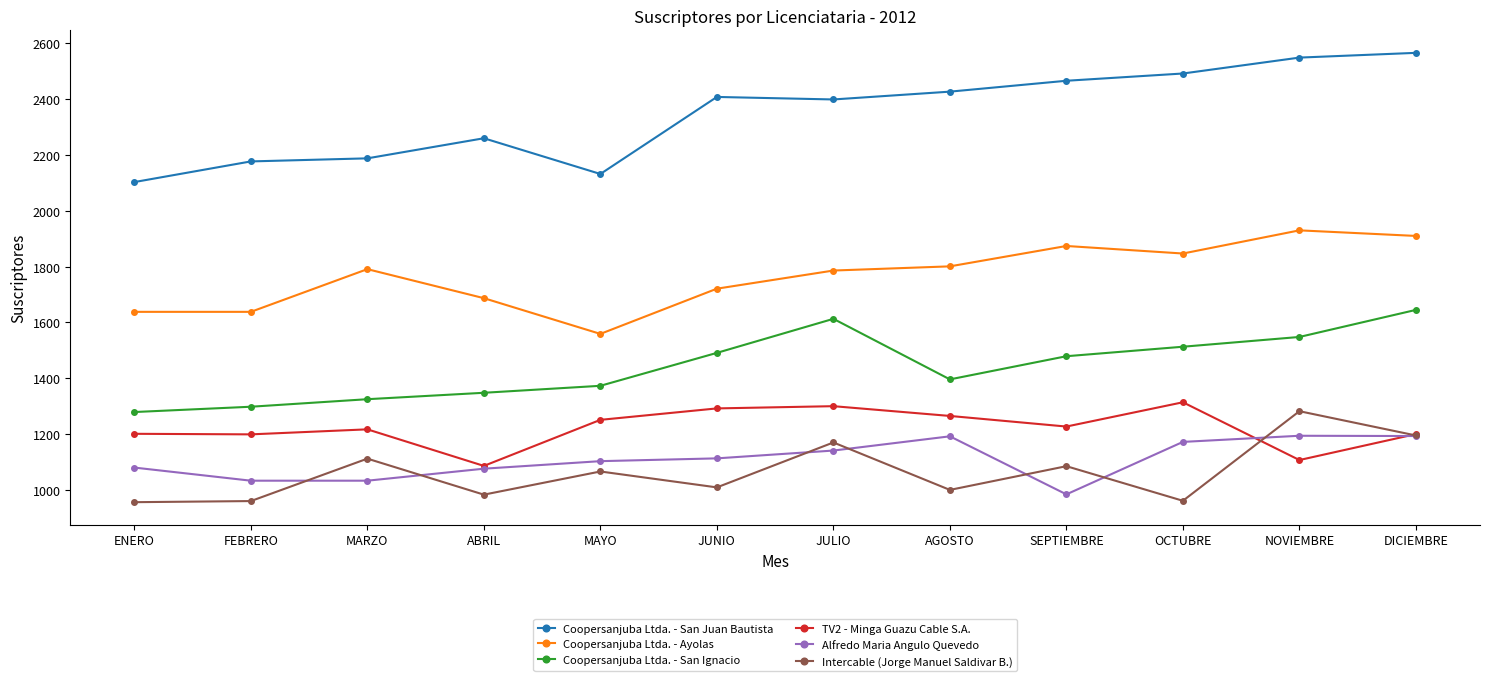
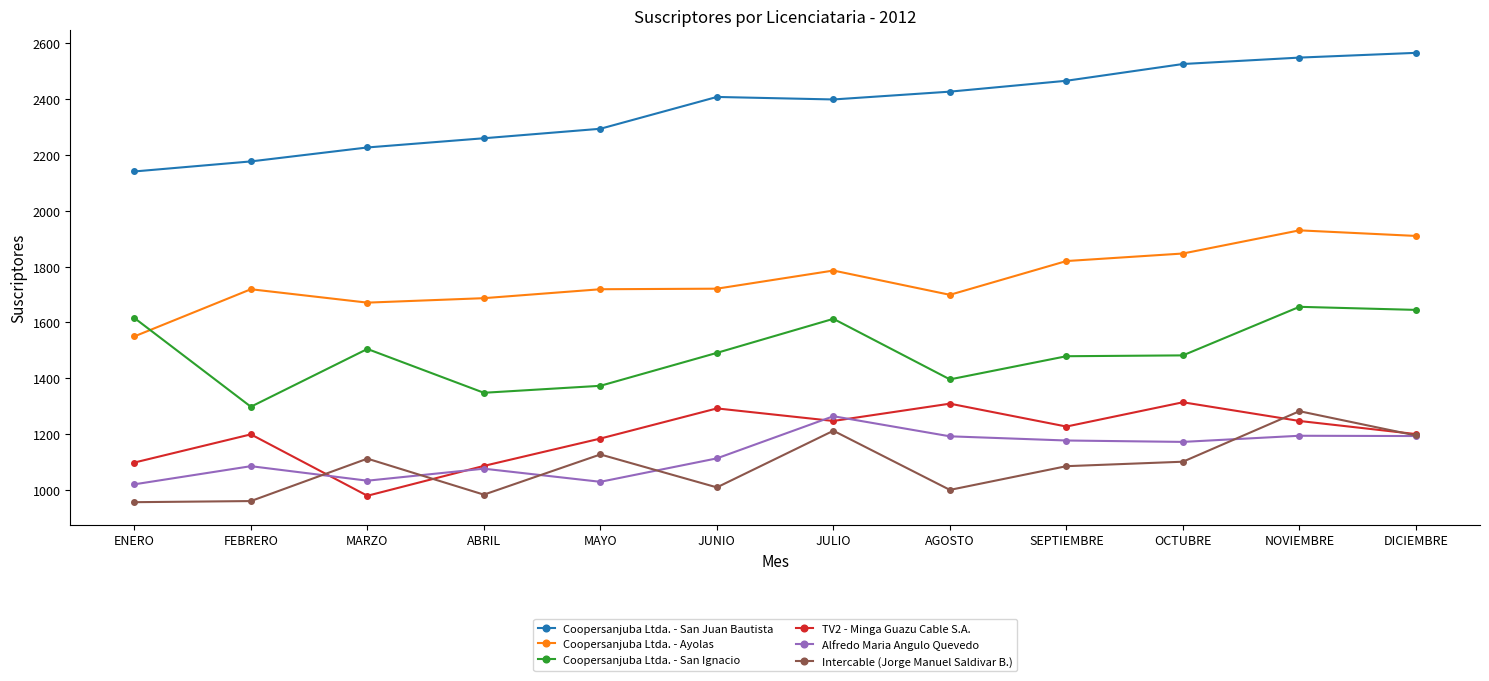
Coopersanjuba Ltda. - San Juan Bautista, ENERO: 2100 -> 2140
Coopersanjuba Ltda. - Ayolas, ENERO: 1640 -> 1550
Coopersanjuba Ltda. - San Ignacio, ENERO: 1280 -> 1620
TV2 - Minga Guazu Cable S.A., ENERO: 1200 -> 1100
Alfredo Maria Angulo Quevedo, ENERO: 1080 -> 1020
Coopersanjuba Ltda. - Ayolas, FEBRERO: 1640 -> 1720
Alfredo Maria Angulo Quevedo, FEBRERO: 1030 -> 1090
Coopersanjuba Ltda. - San Juan Bautista, MARZO: 2190 -> 2230
Coopersanjuba Ltda. - Ayolas, MARZO: 1790 -> 1670
Coopersanjuba Ltda. - San Ignacio, MARZO: 1330 -> 1510
TV2 - Minga Guazu Cable S.A., MARZO: 1220 -> 980
Coopersanjuba Ltda. - San Juan Bautista, MAYO: 2130 -> 2290
Coopersanjuba Ltda. - Ayolas, MAYO: 1560 -> 1720
TV2 - Minga Guazu Cable S.A., MAYO: 1250 -> 1180
Alfredo Maria Angulo Quevedo, MAYO: 1100 -> 1030
Intercable (Jorge Manuel Saldivar B.), MAYO: 1070 -> 1130
TV2 - Minga Guazu Cable S.A., JULIO: 1300 -> 1250
Alfredo Maria Angulo Quevedo, JULIO: 1140 -> 1260
Intercable (Jorge Manuel Saldivar B.), JULIO: 1170 -> 1210
Coopersanjuba Ltda. - Ayolas, AGOSTO: 1800 -> 1700
TV2 - Minga Guazu Cable S.A., AGOSTO: 1270 -> 1310
Coopersanjuba Ltda. - Ayolas, SEPTIEMBRE: 1870 -> 1820
Alfredo Maria Angulo Quevedo, SEPTIEMBRE: 980 -> 1180
Coopersanjuba Ltda. - San Juan Bautista, OCTUBRE: 2490 -> 2530
Coopersanjuba Ltda. - San Ignacio, OCTUBRE: 1510 -> 1480
Intercable (Jorge Manuel Saldivar B.), OCTUBRE: 960 -> 1100
Coopersanjuba Ltda. - San Ignacio, NOVIEMBRE: 1550 -> 1660
TV2 - Minga Guazu Cable S.A., NOVIEMBRE: 1110 -> 1250
